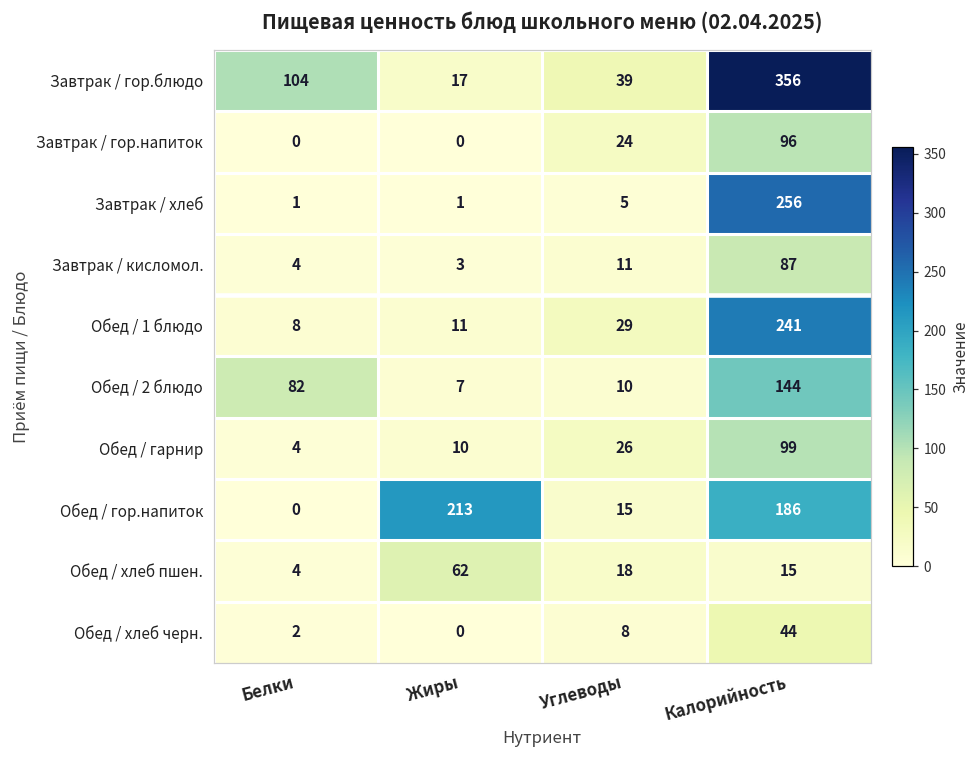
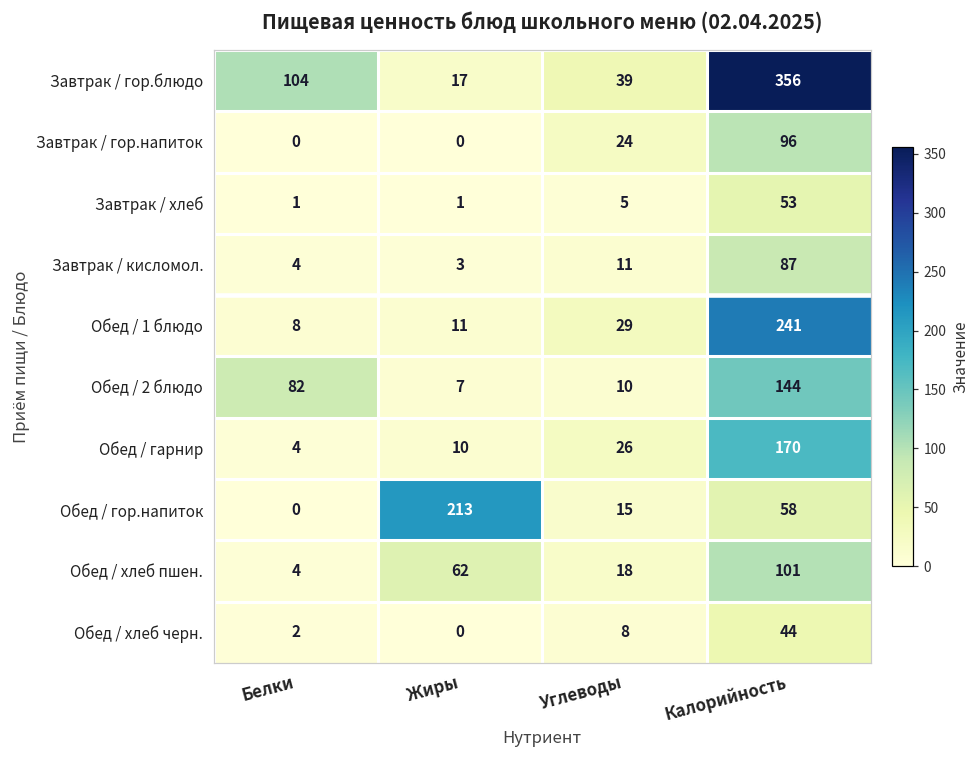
Завтрак / хлеб, Калорийность: 256 -> 53
Обед / гарнир, Калорийность: 99 -> 170
Обед / гор.напиток, Калорийность: 186 -> 58
Обед / хлеб пшен., Калорийность: 15 -> 101
